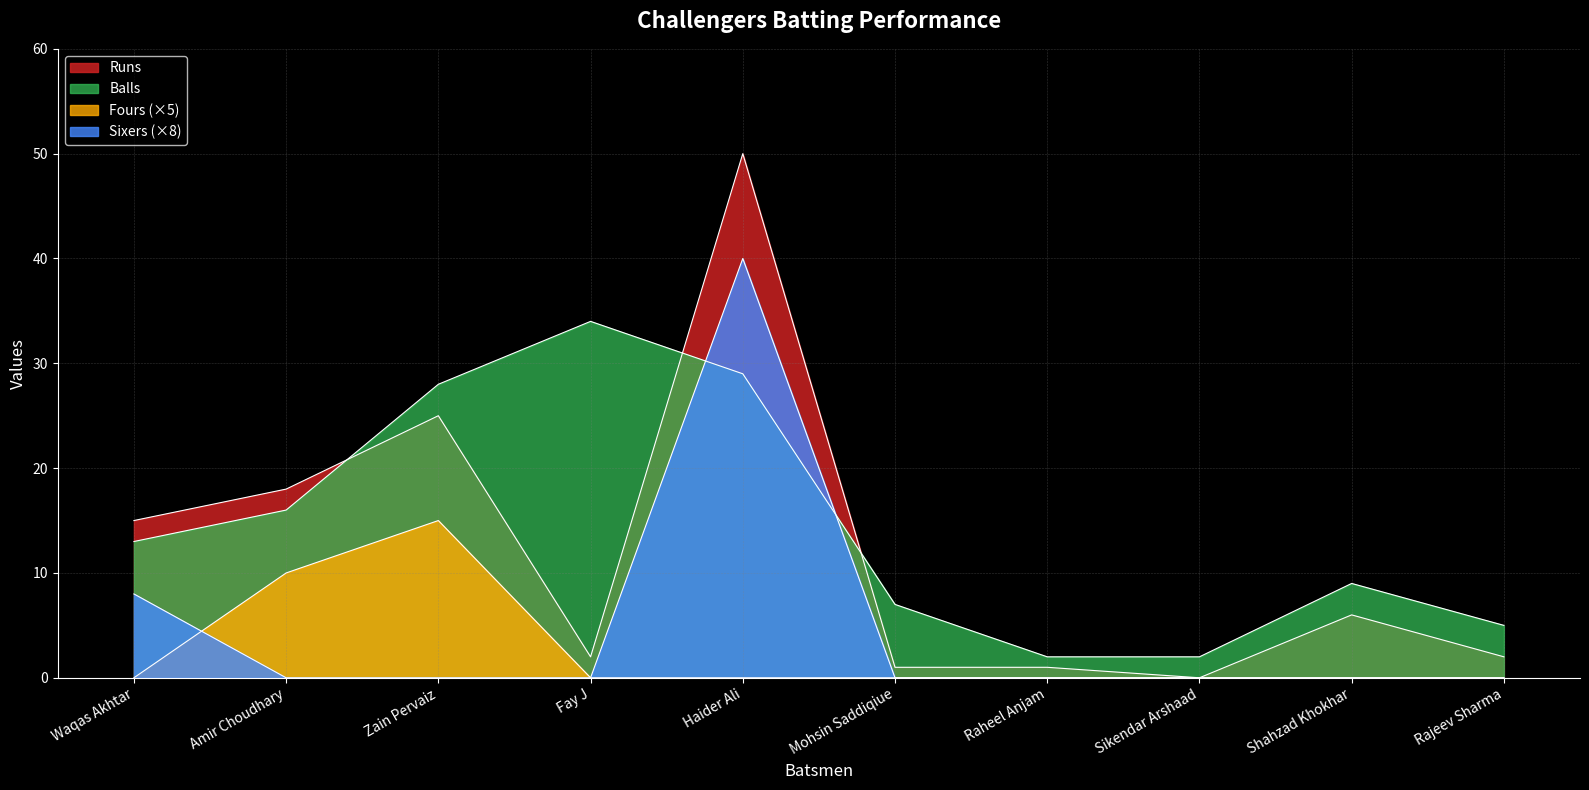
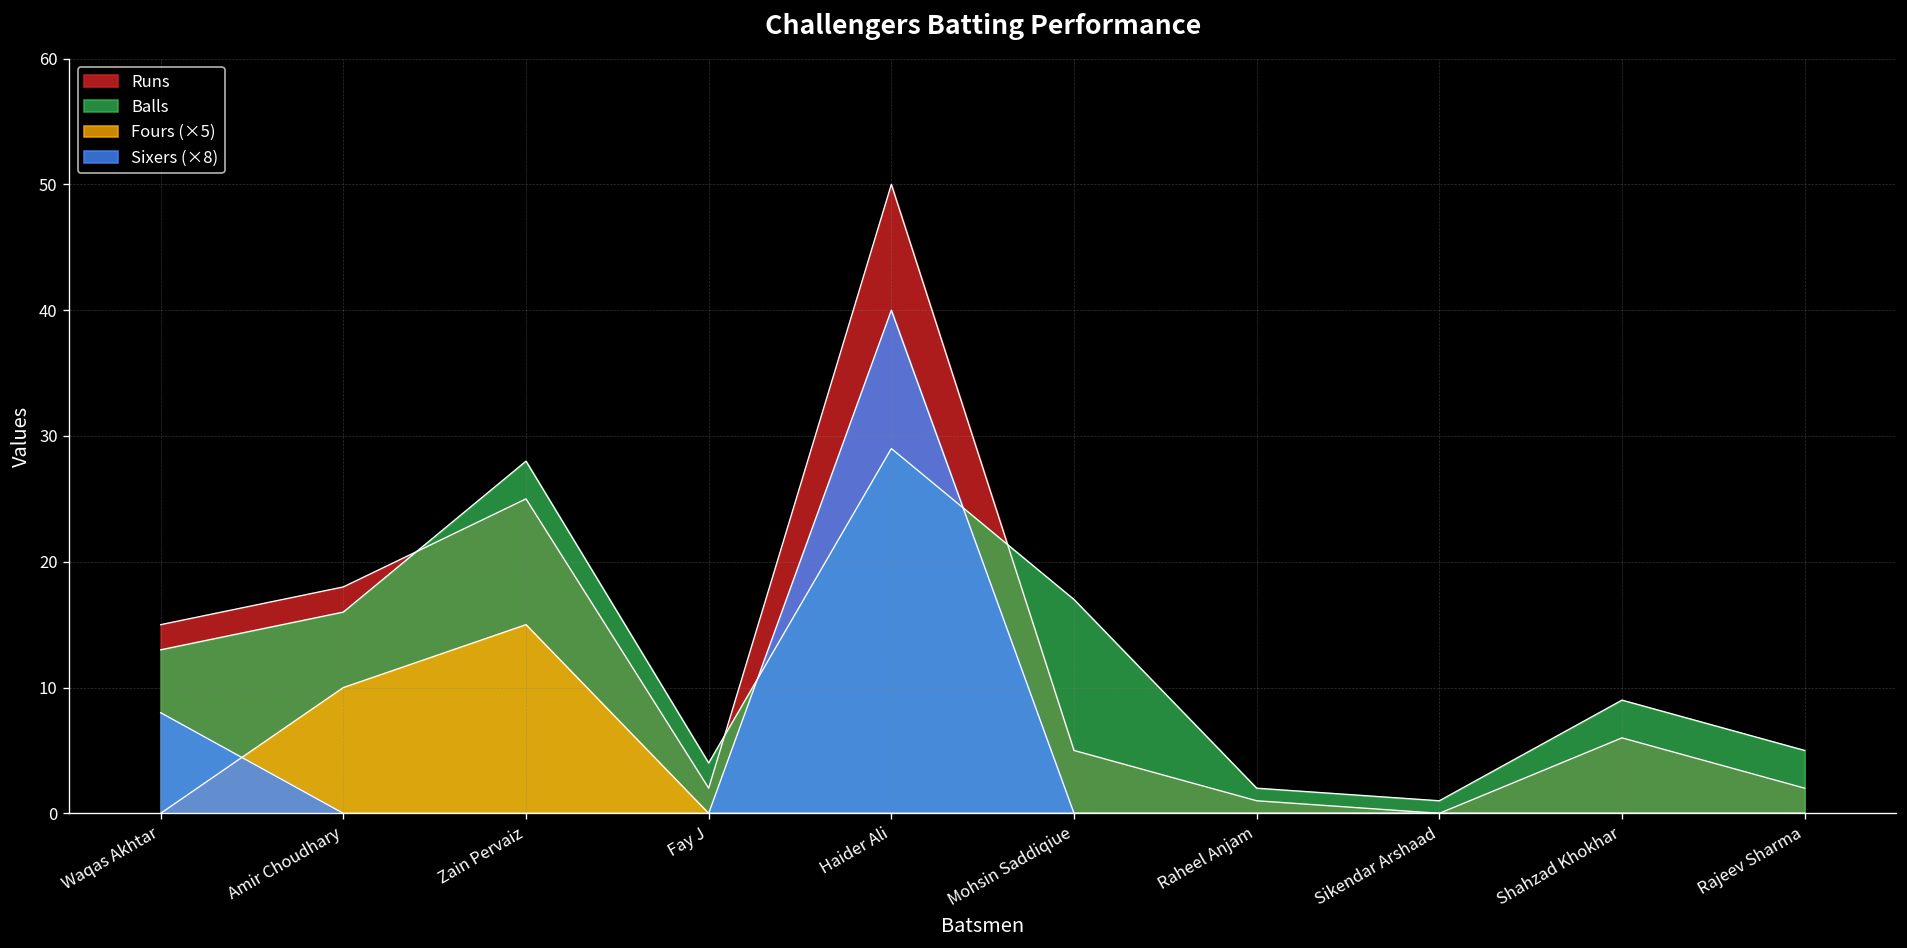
Balls, Fay J: 34 -> 4
Runs, Mohsin Saddiqiue: 1 -> 5
Balls, Mohsin Saddiqiue: 7 -> 17
Balls, Sikendar Arshaad: 2 -> 1
